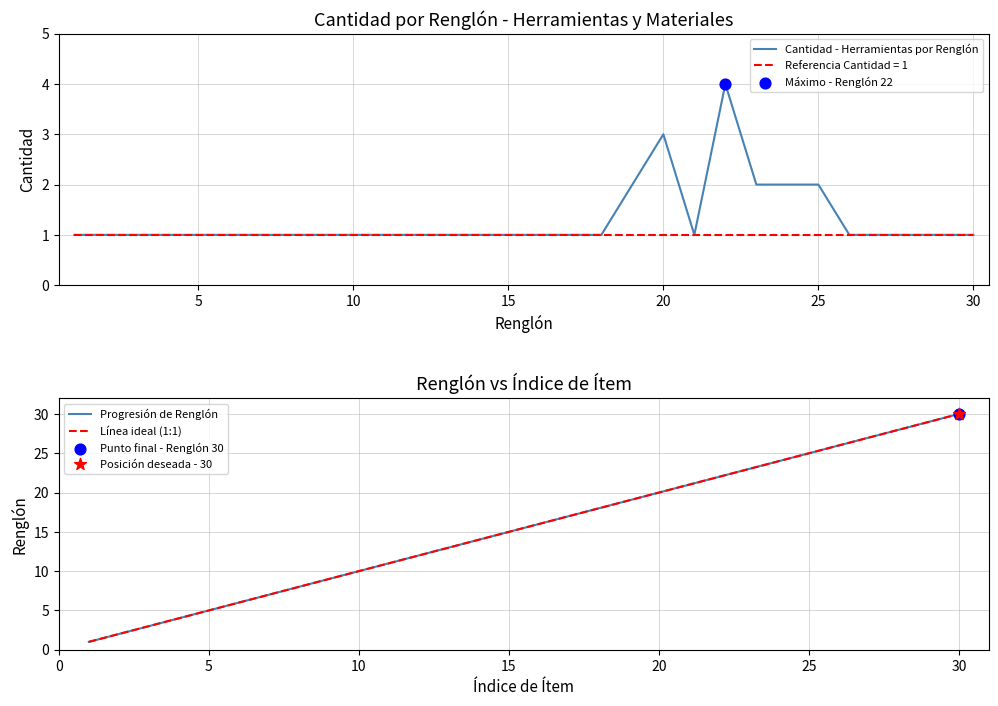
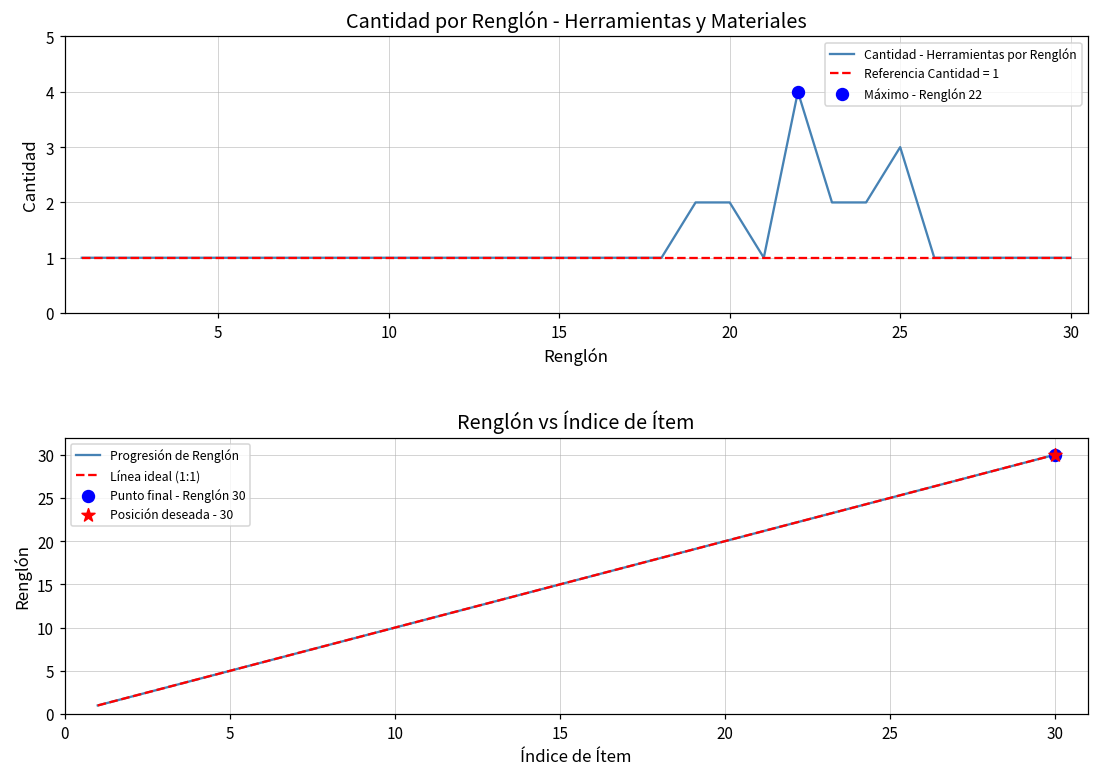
Cantidad por Renglón - Herramientas y Materiales, Cantidad - Herramientas por Renglón, 20: 3 -> 2
Cantidad por Renglón - Herramientas y Materiales, Cantidad - Herramientas por Renglón, 25: 2 -> 3
